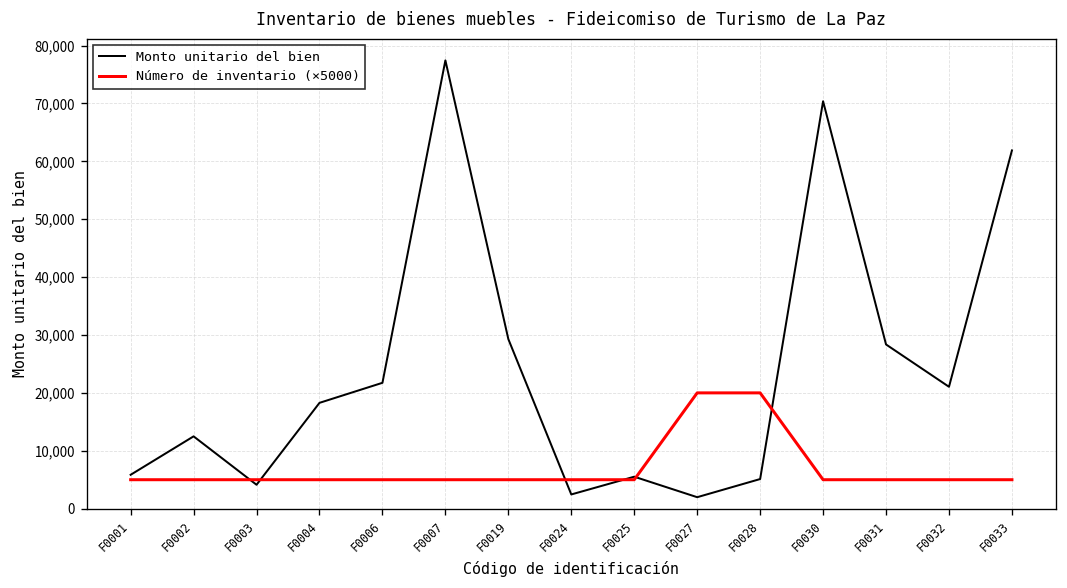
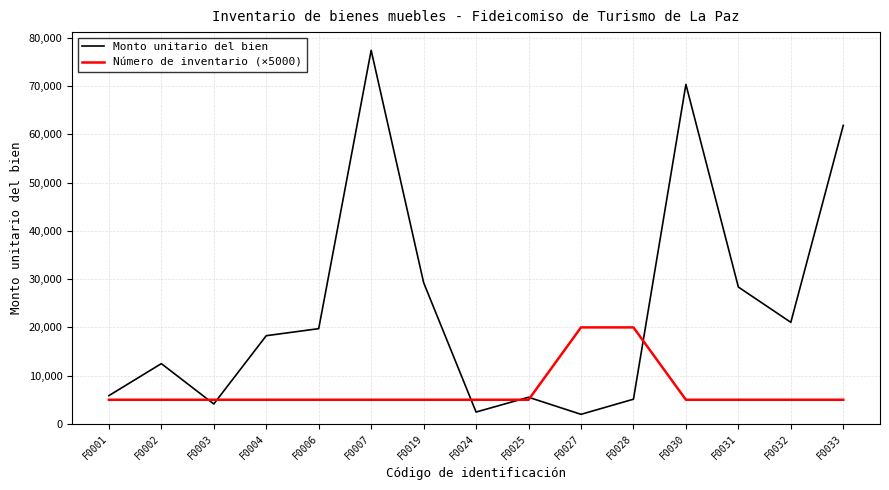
Monto unitario del bien, F0006: 22,000 -> 20,000
